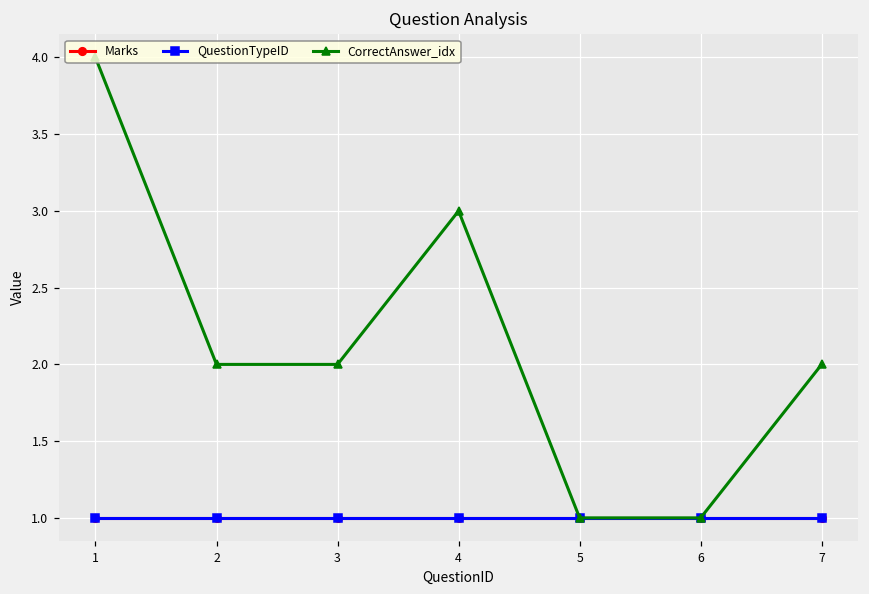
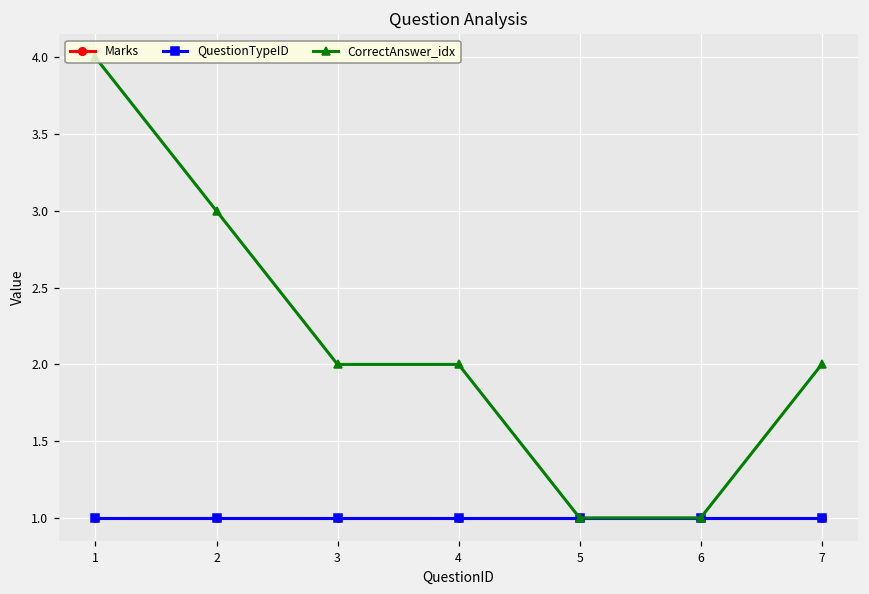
CorrectAnswer_idx, 2: 2 -> 3
CorrectAnswer_idx, 4: 3 -> 2
